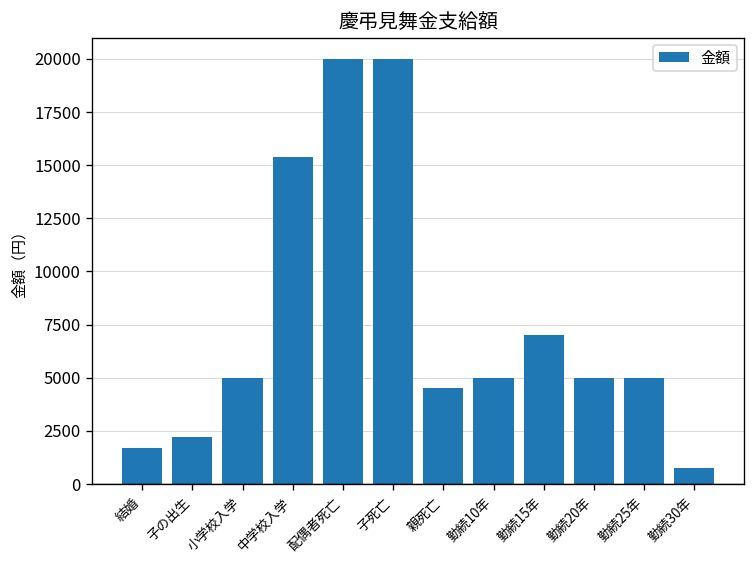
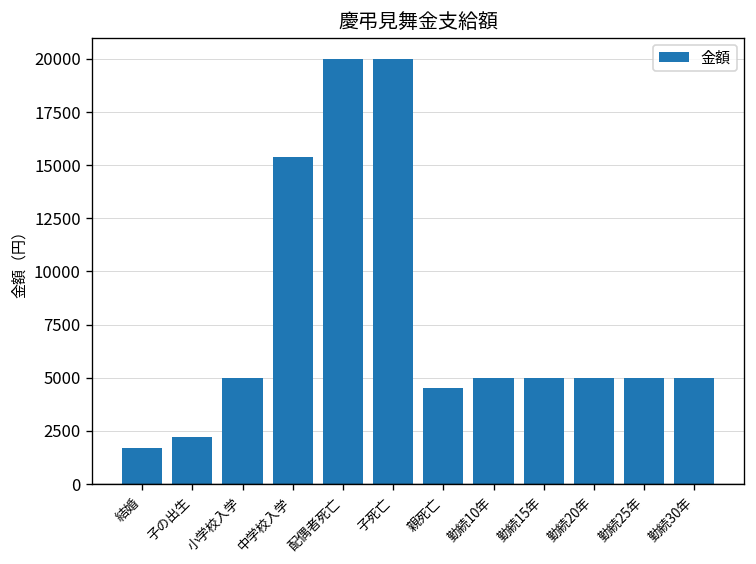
勤続15年: 7000 -> 5000
勤続30年: 800 -> 5000
